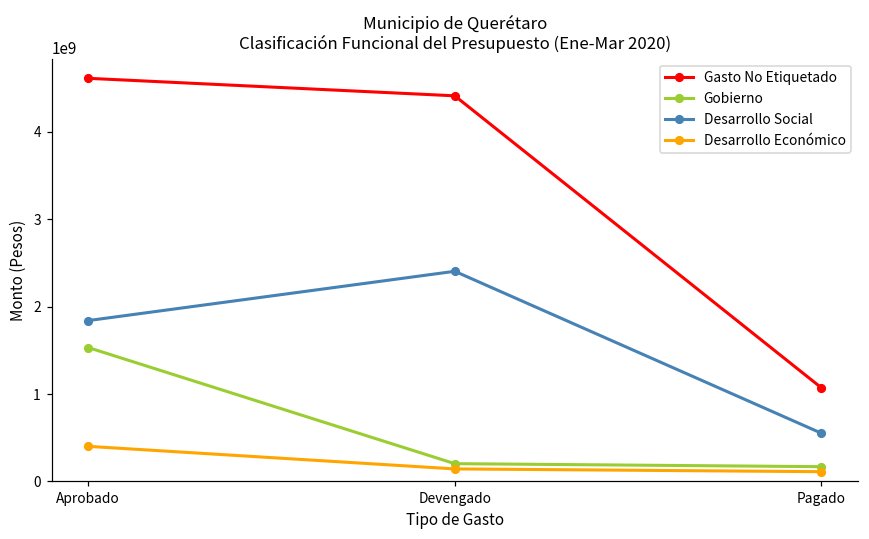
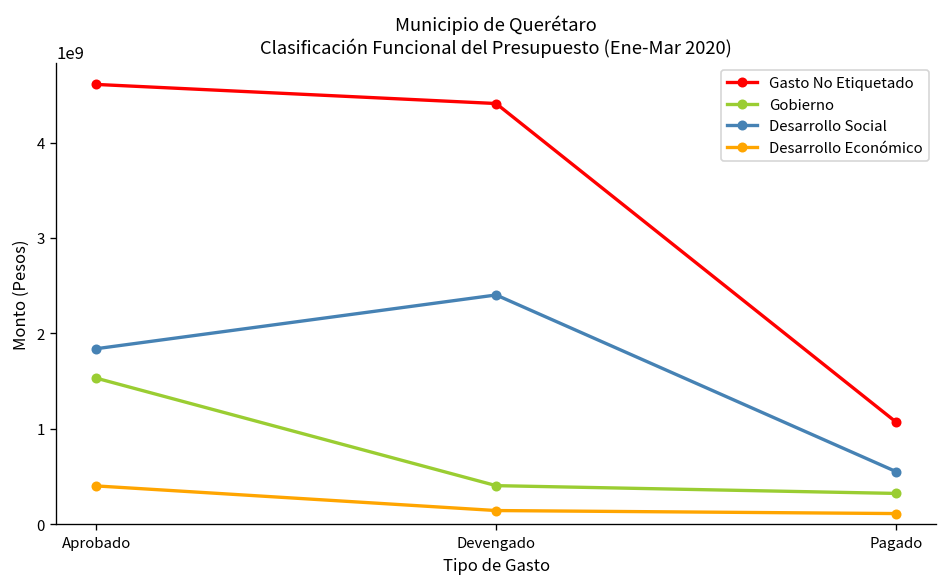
Gobierno, Devengado: 200000000 -> 400000000
Gobierno, Pagado: 200000000 -> 300000000
